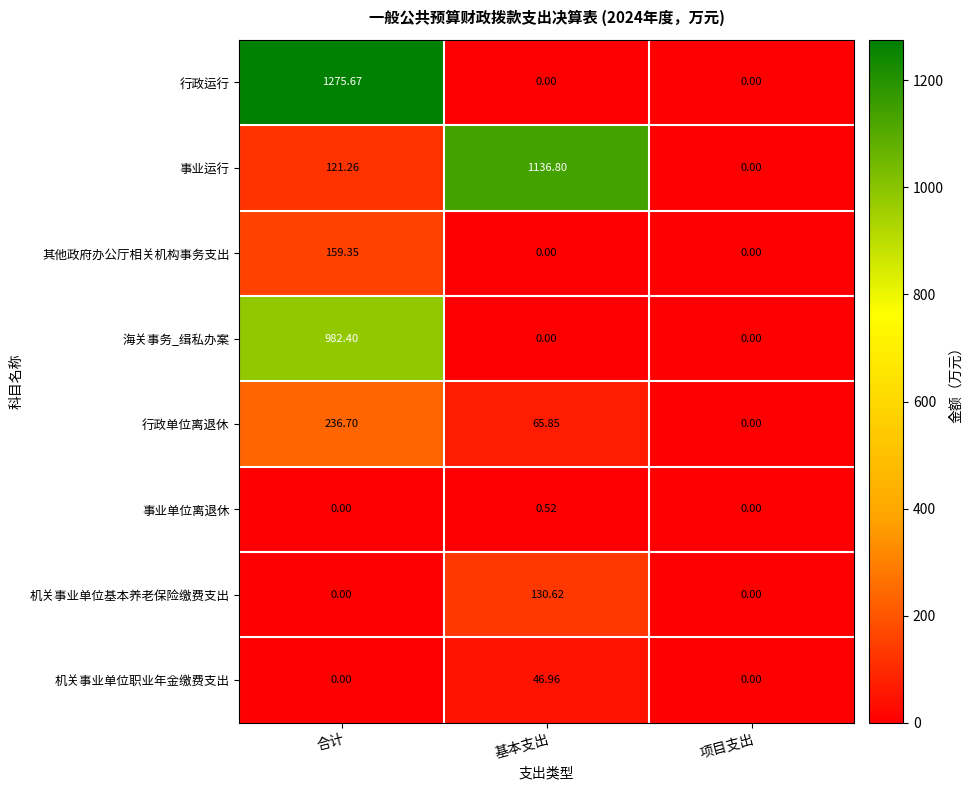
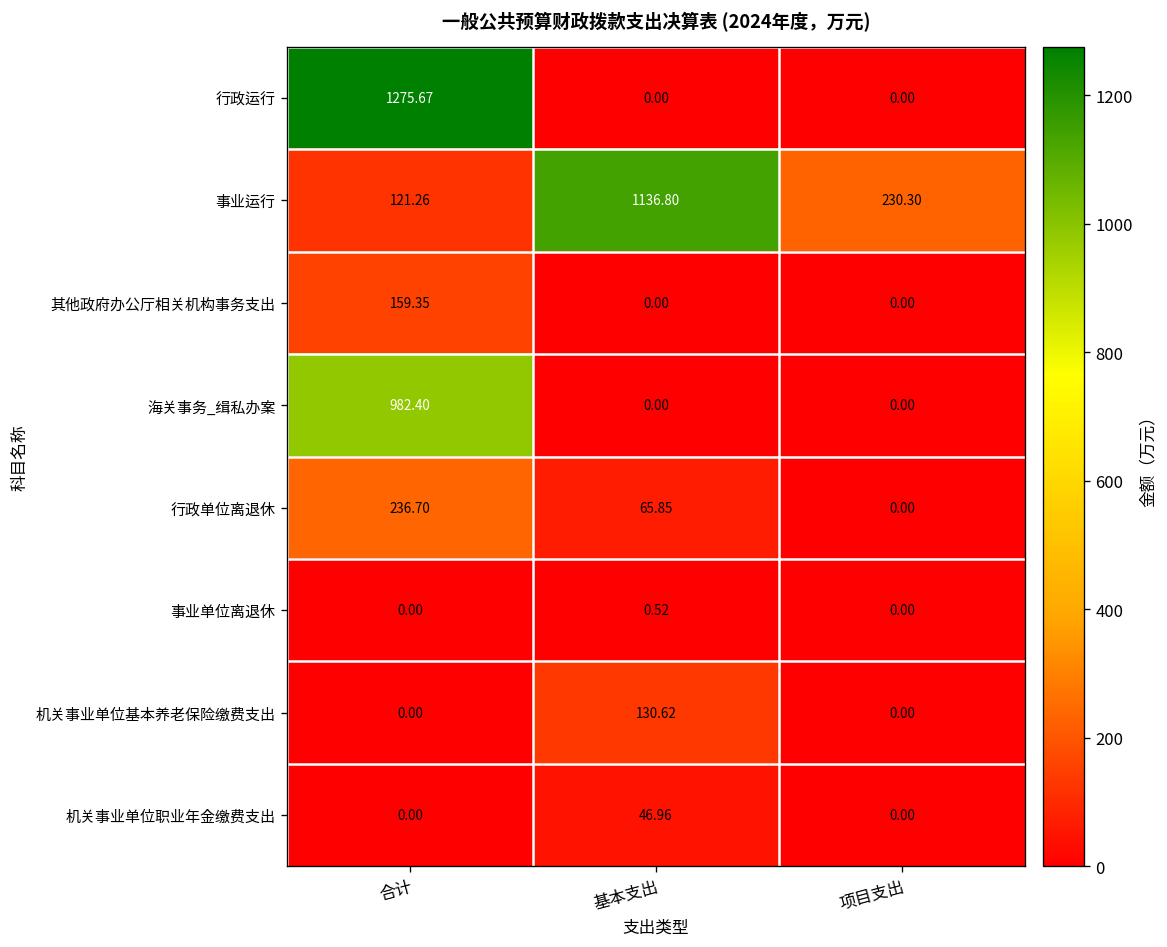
事业运行, 项目支出: 0.00 -> 230.30
